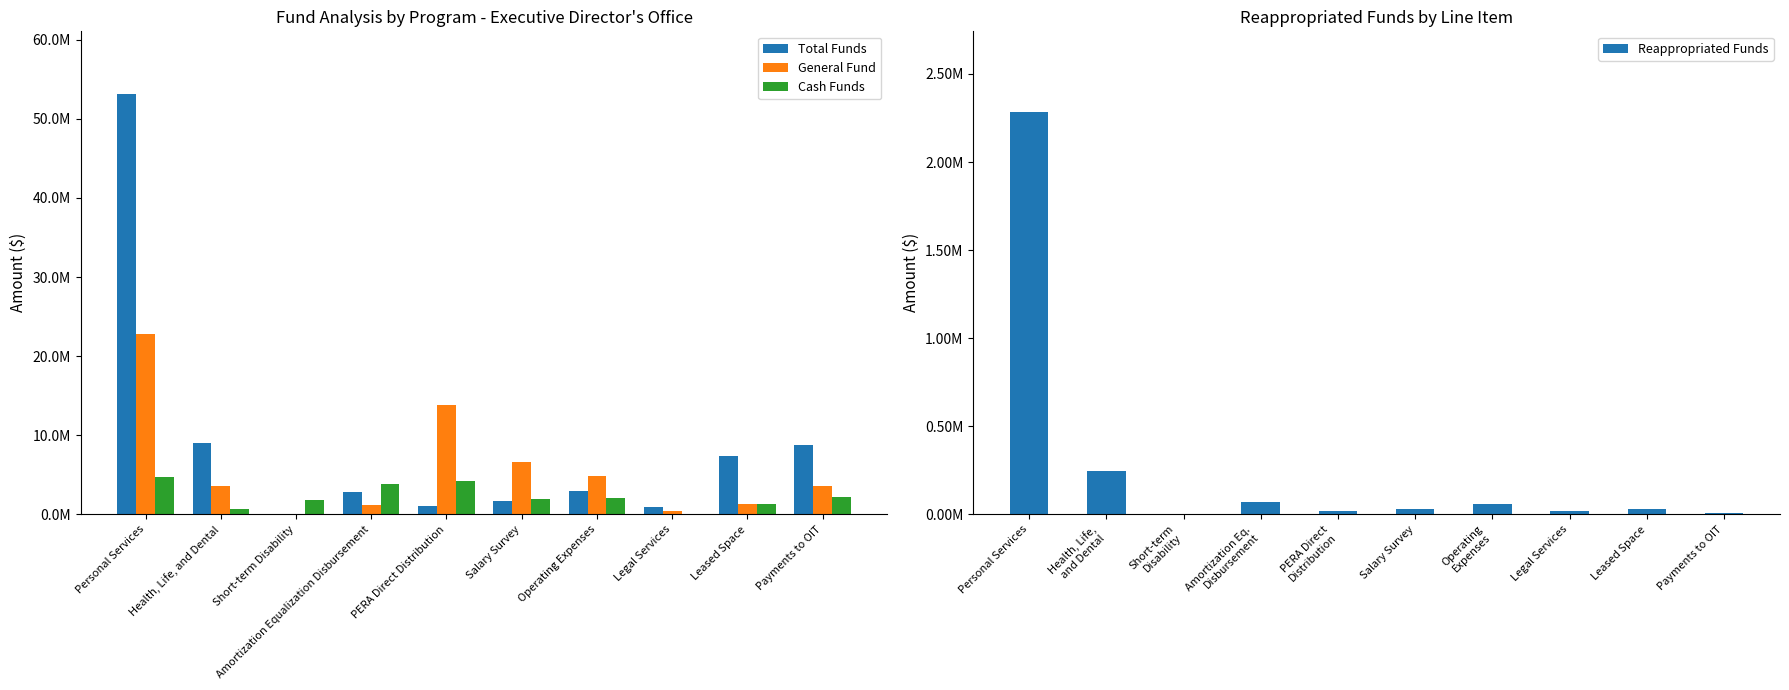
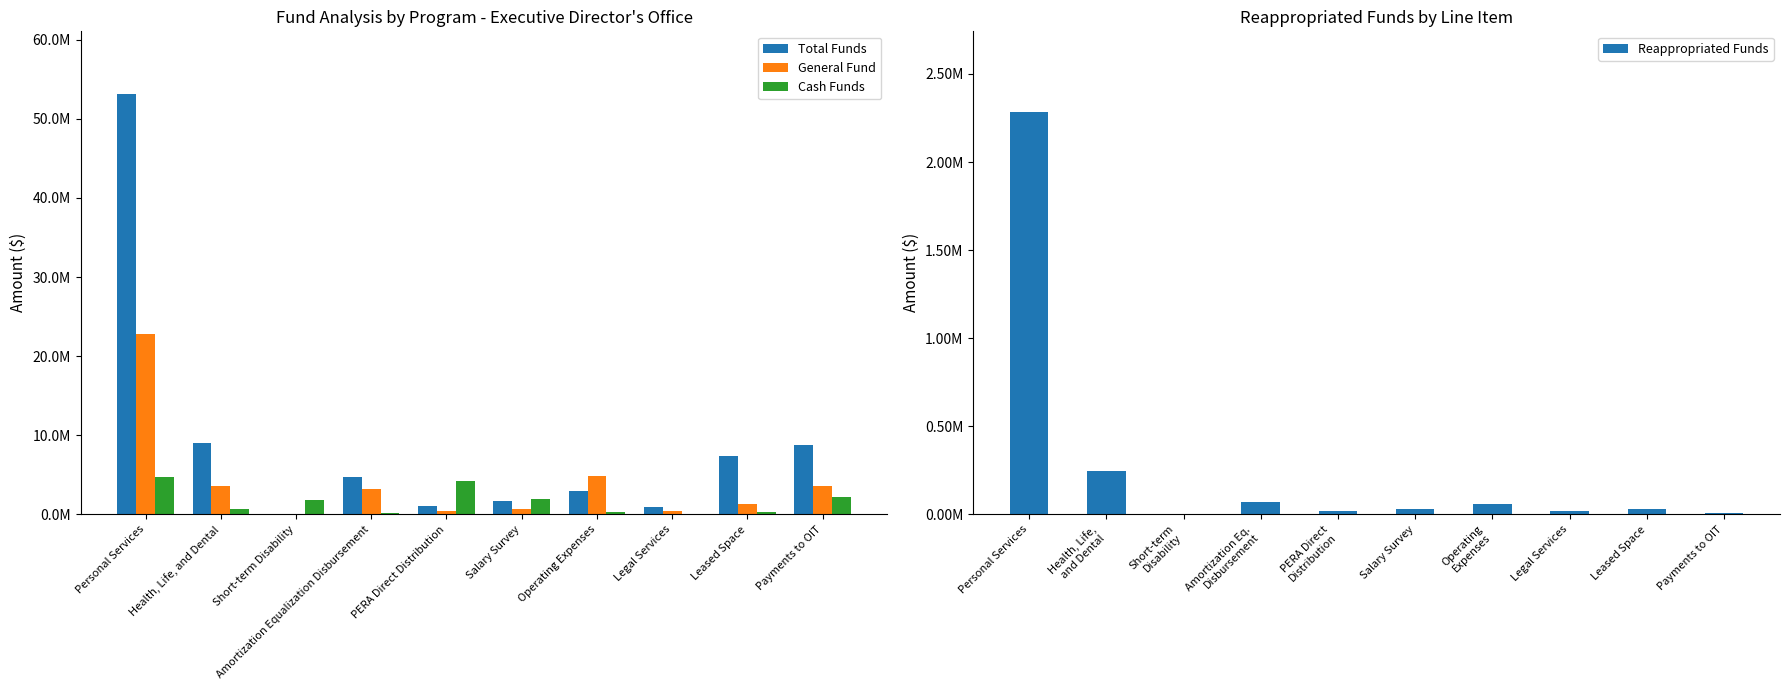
Fund Analysis by Program - Executive Director's Office, Total Funds, Amortization Equalization Disbursement: 3000000 -> 5000000
Fund Analysis by Program - Executive Director's Office, General Fund, Amortization Equalization Disbursement: 1000000 -> 3000000
Fund Analysis by Program - Executive Director's Office, Cash Funds, Amortization Equalization Disbursement: 4000000 -> 0
Fund Analysis by Program - Executive Director's Office, General Fund, PERA Direct Distribution: 14000000 -> 0
Fund Analysis by Program - Executive Director's Office, General Fund, Salary Survey: 7000000 -> 1000000
Fund Analysis by Program - Executive Director's Office, Cash Funds, Operating Expenses: 2000000 -> 0
Fund Analysis by Program - Executive Director's Office, Cash Funds, Leased Space: 1000000 -> 0
